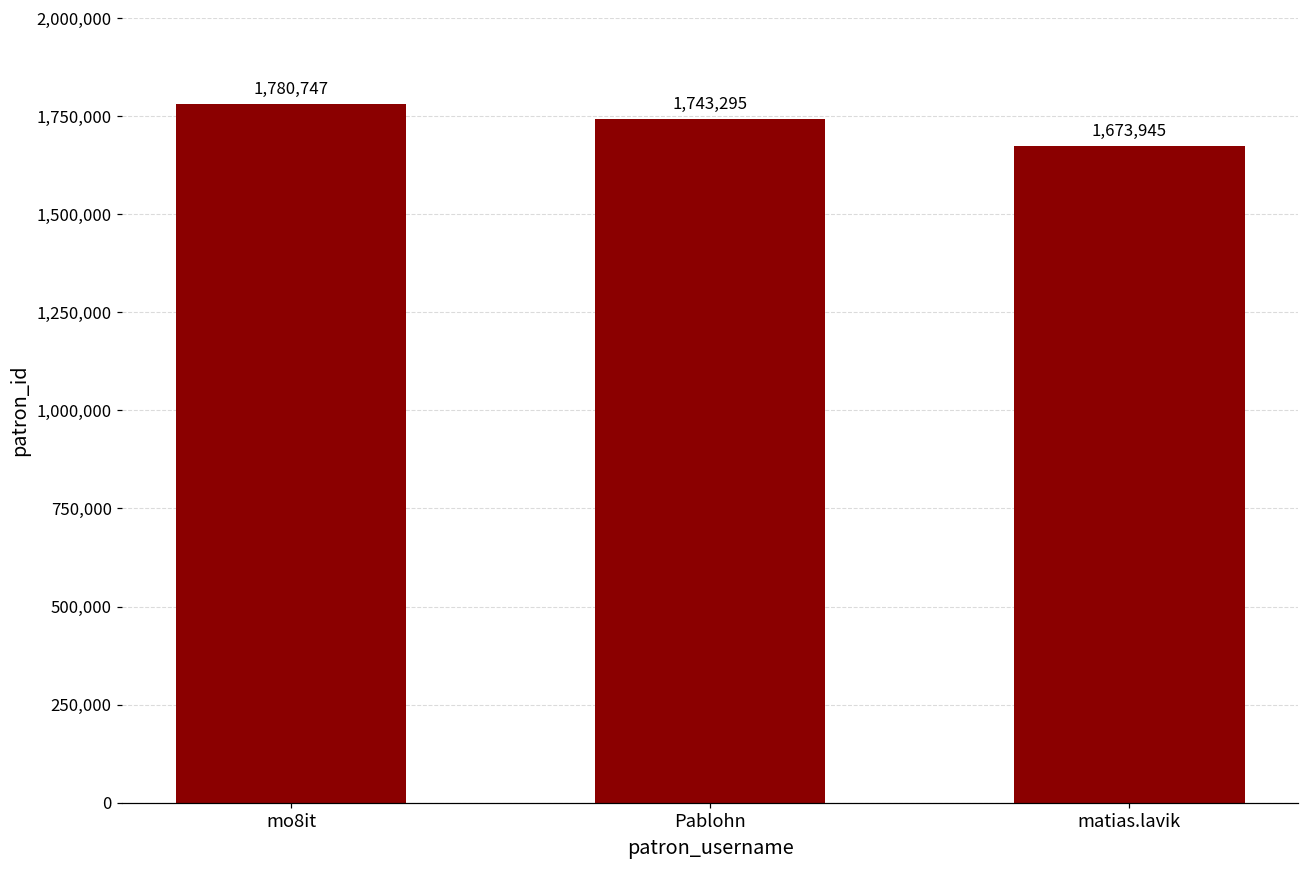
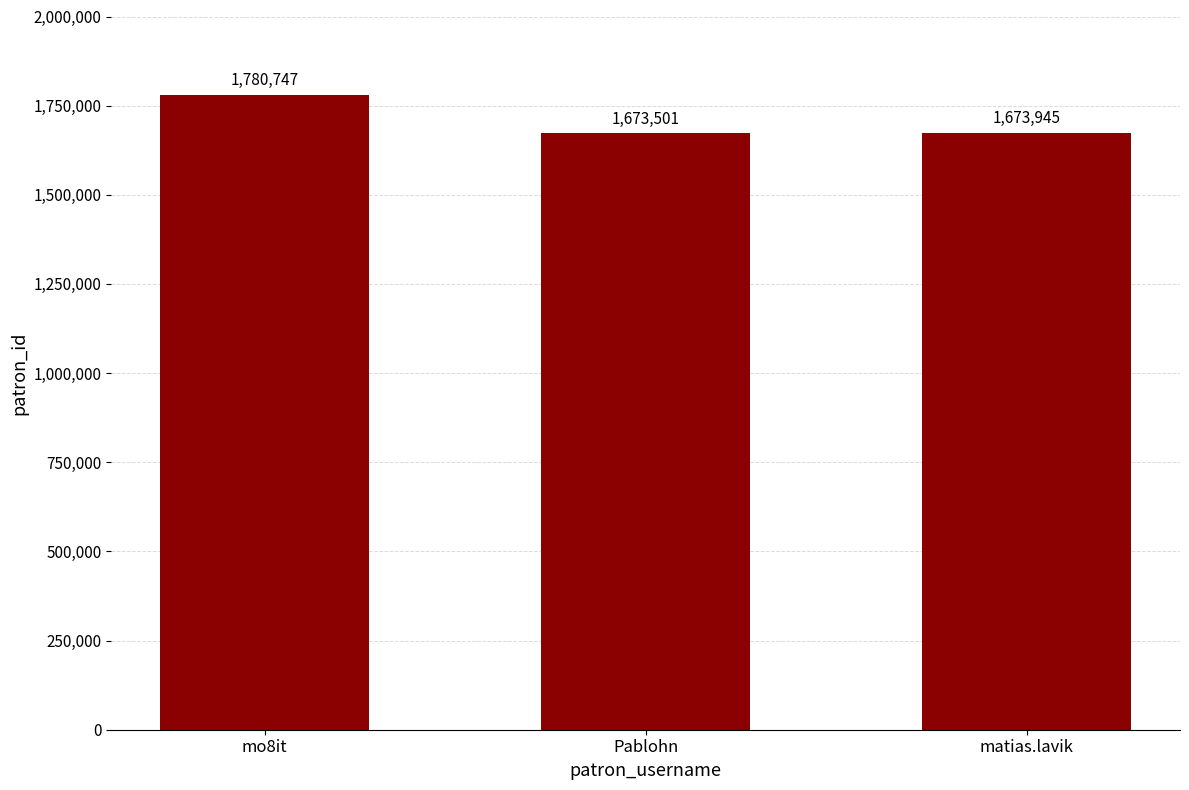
Pablohn: 1,743,295 -> 1,673,501
